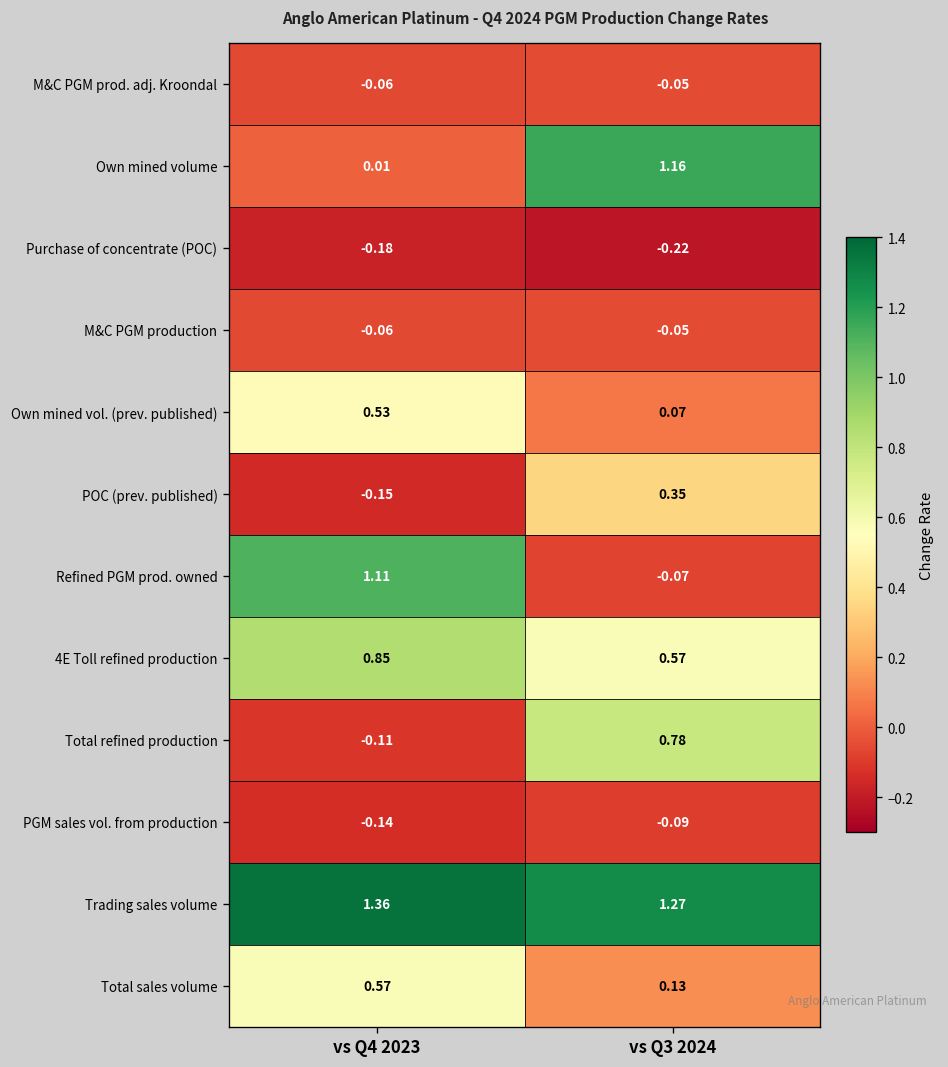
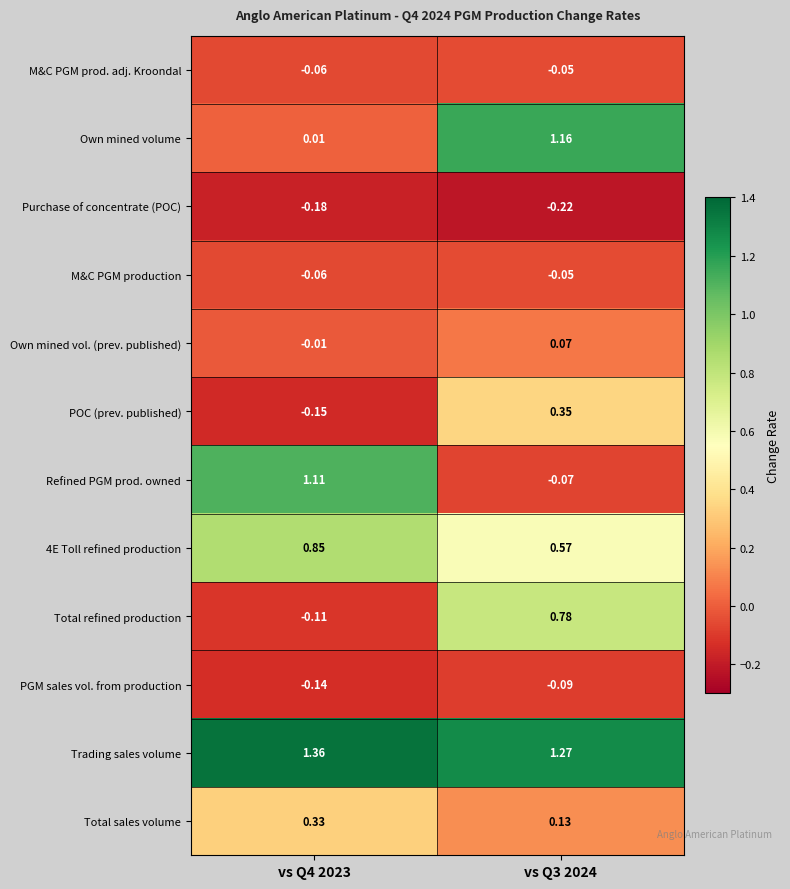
Own mined vol. (prev. published), vs Q4 2023: 0.53 -> -0.01
Total sales volume, vs Q4 2023: 0.57 -> 0.33
